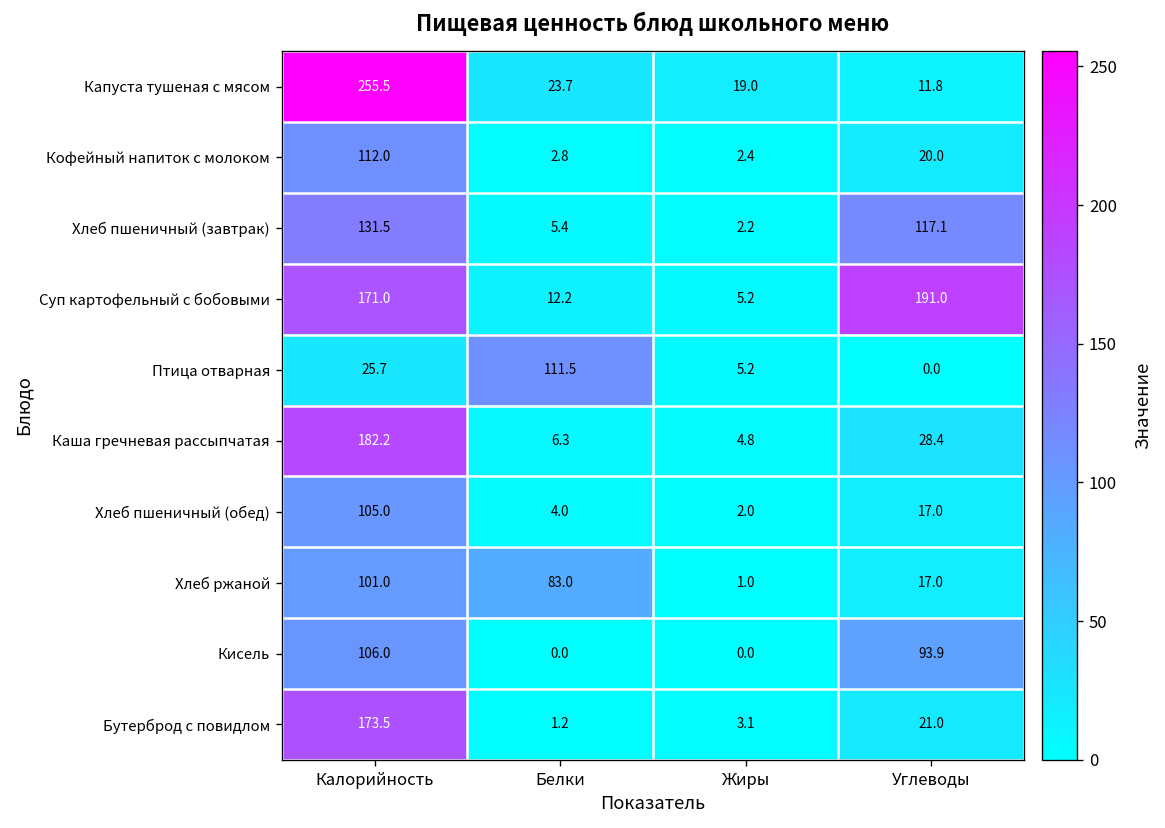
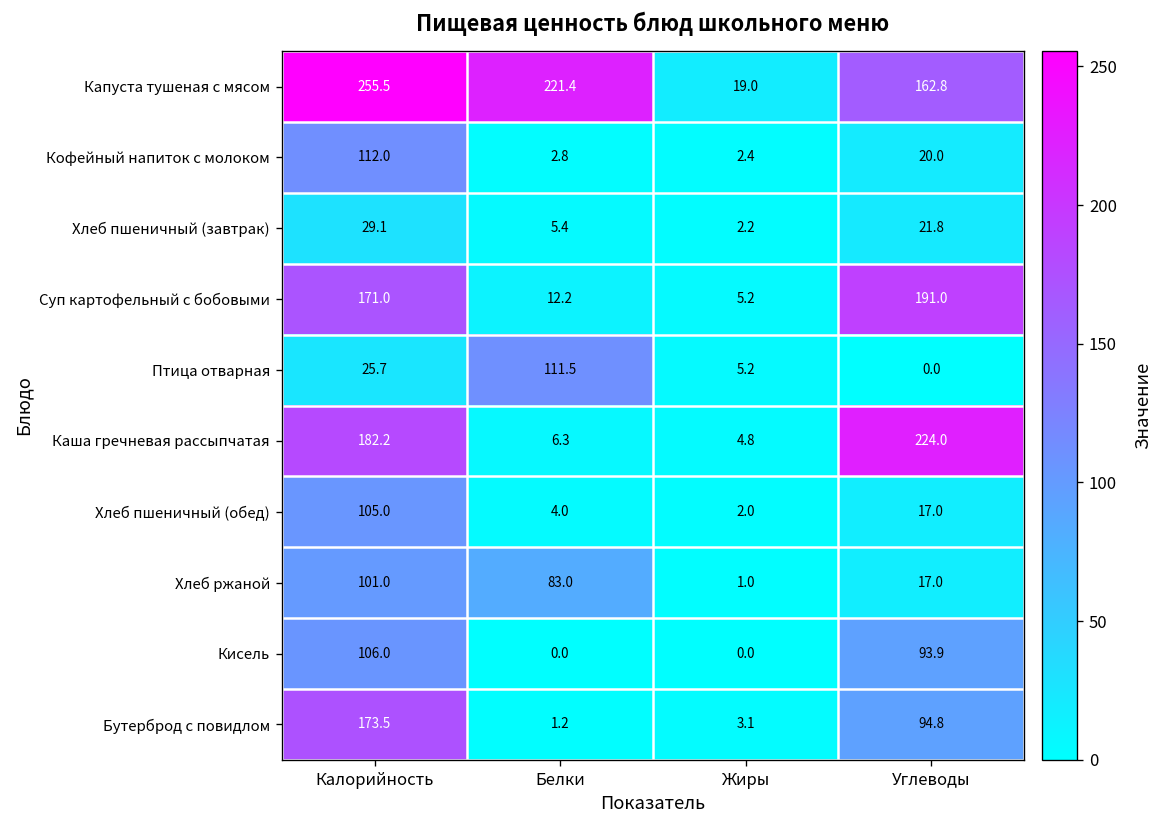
Капуста тушеная с мясом, Белки: 23.7 -> 221.4
Капуста тушеная с мясом, Углеводы: 11.8 -> 162.8
Хлеб пшеничный (завтрак), Калорийность: 131.5 -> 29.1
Хлеб пшеничный (завтрак), Углеводы: 117.1 -> 21.8
Каша гречневая рассыпчатая, Углеводы: 28.4 -> 224.0
Бутерброд с повидлом, Углеводы: 21.0 -> 94.8
